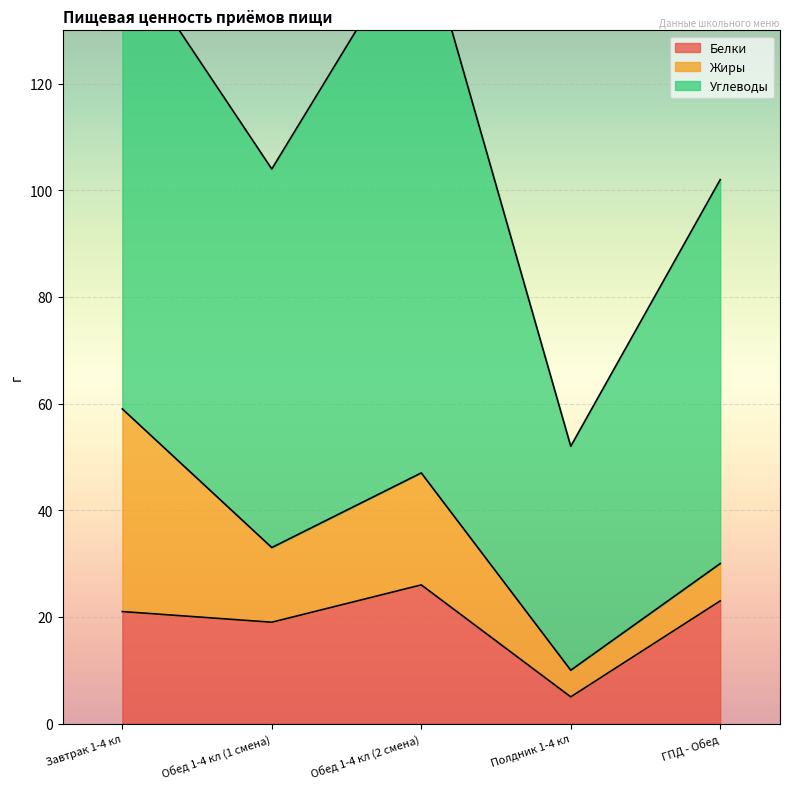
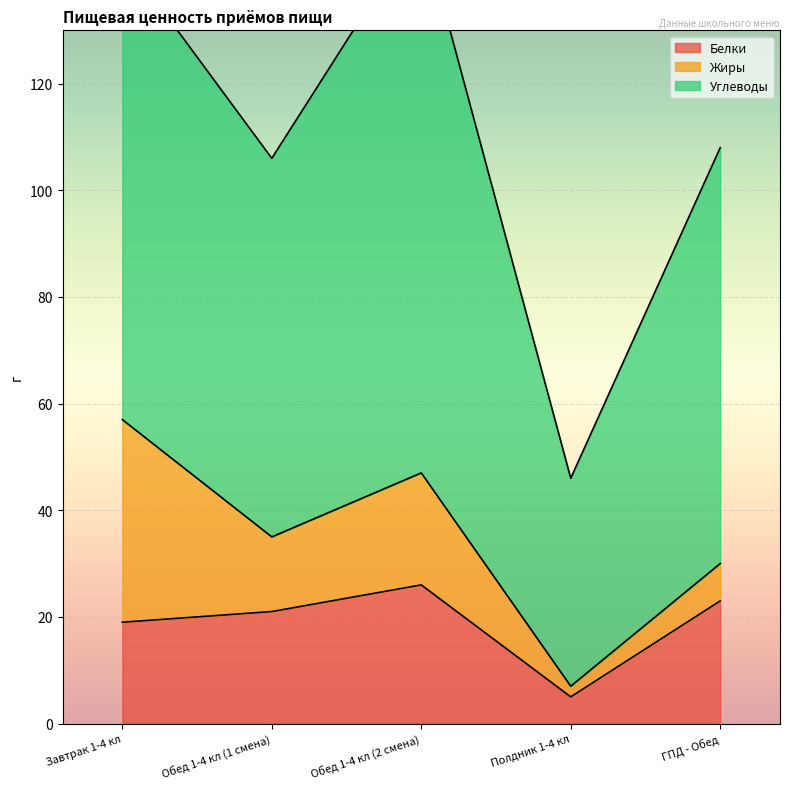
Белки, Завтрак 1-4 кл: 21 -> 19
Белки, Обед 1-4 кл (1 смена): 19 -> 21
Жиры, Полдник 1-4 кл: 5 -> 2
Углеводы, Полдник 1-4 кл: 42 -> 39
Углеводы, ГПД - Обед: 72 -> 78
